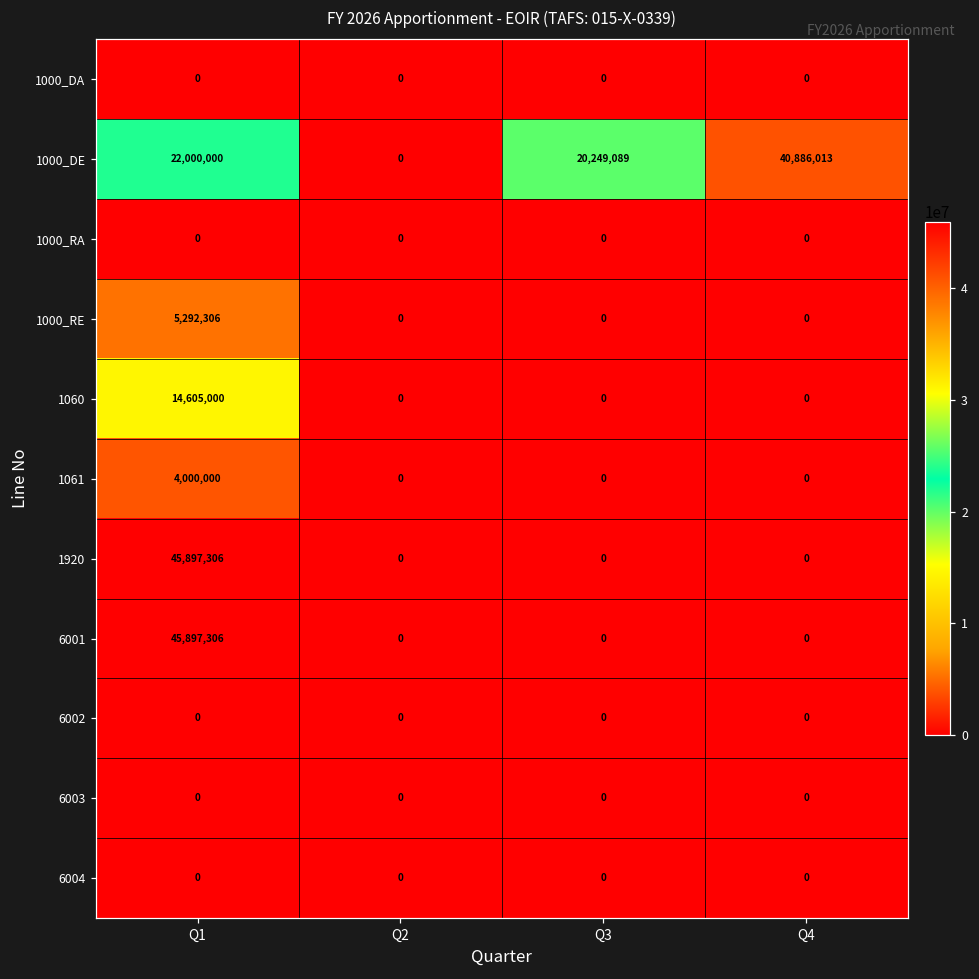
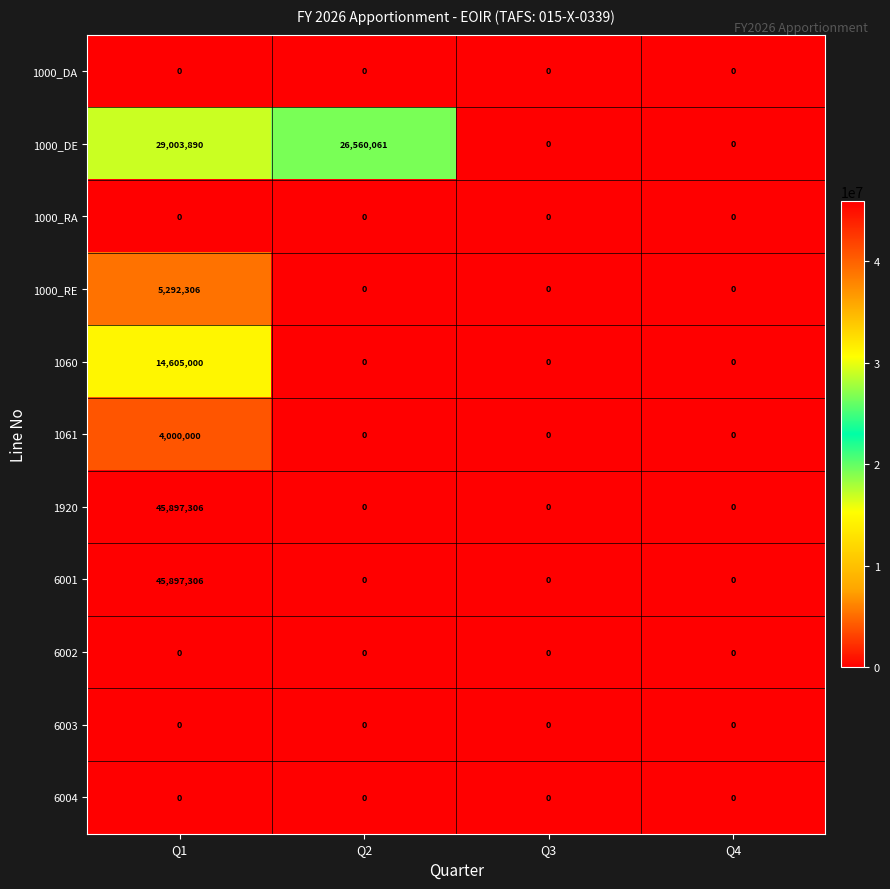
1000_DE, Q1: 22,000,000 -> 29,003,890
1000_DE, Q2: 0 -> 26,560,061
1000_DE, Q3: 20,249,089 -> 0
1000_DE, Q4: 40,886,013 -> 0
